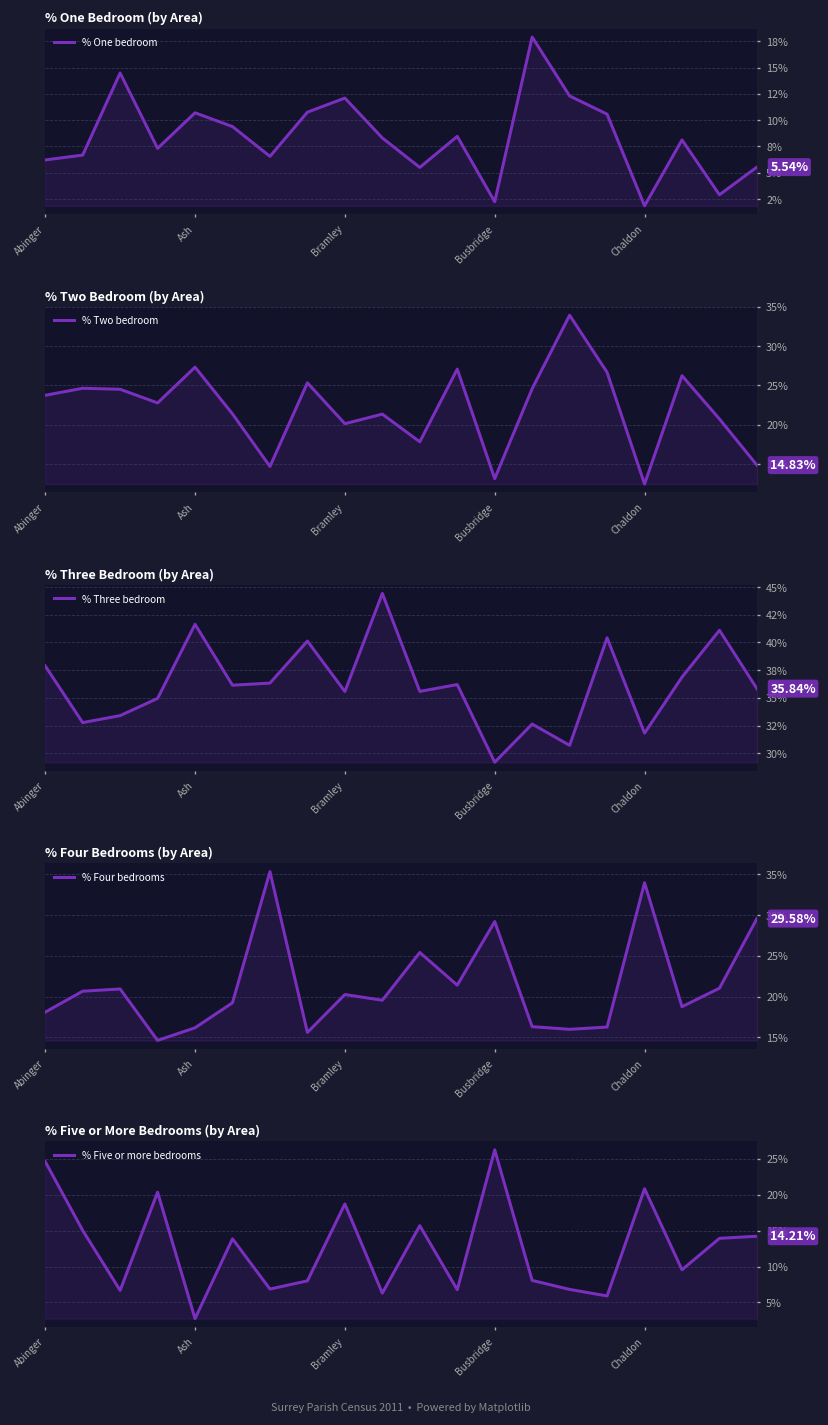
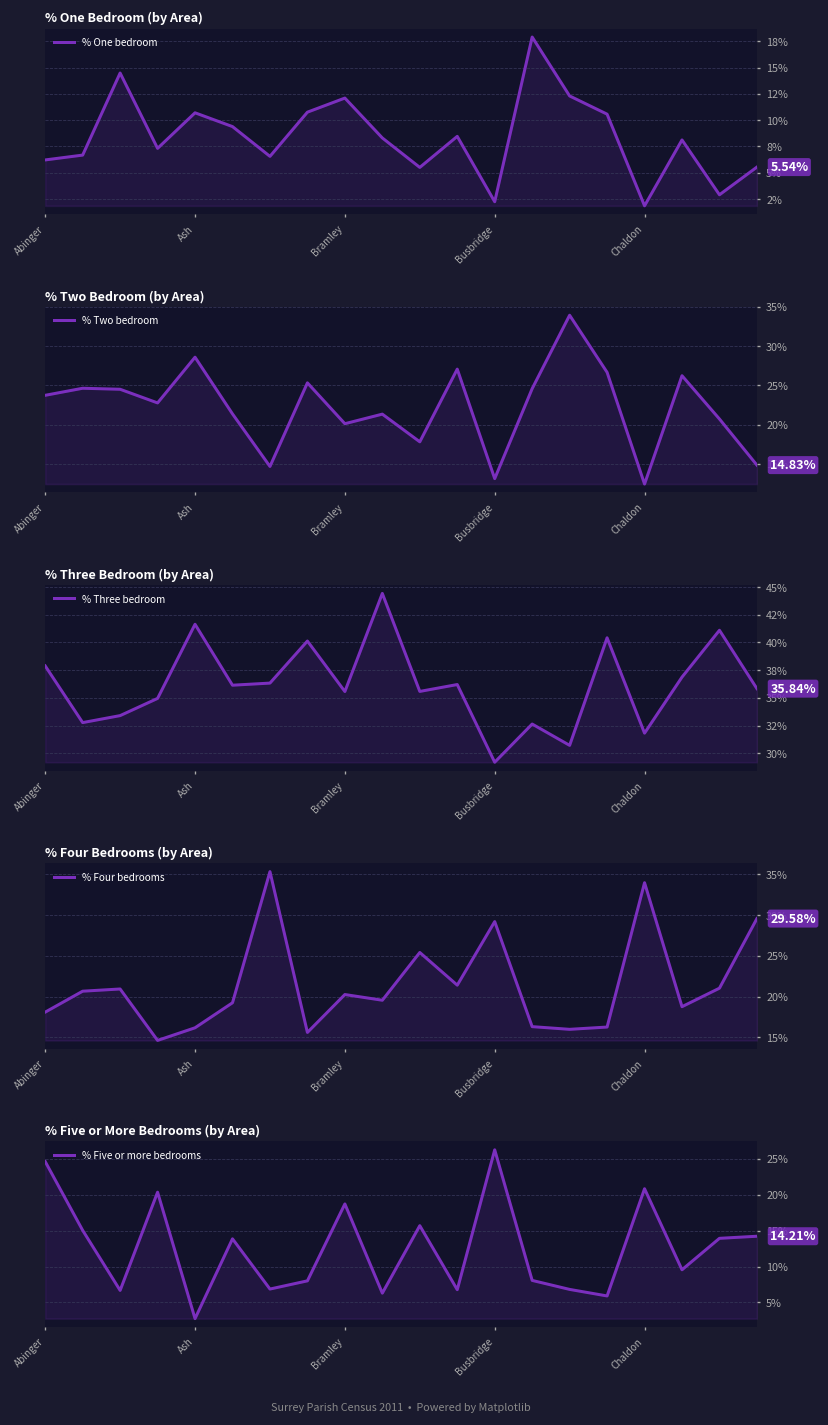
% Two Bedroom (by Area), Ash: 27% -> 29%
